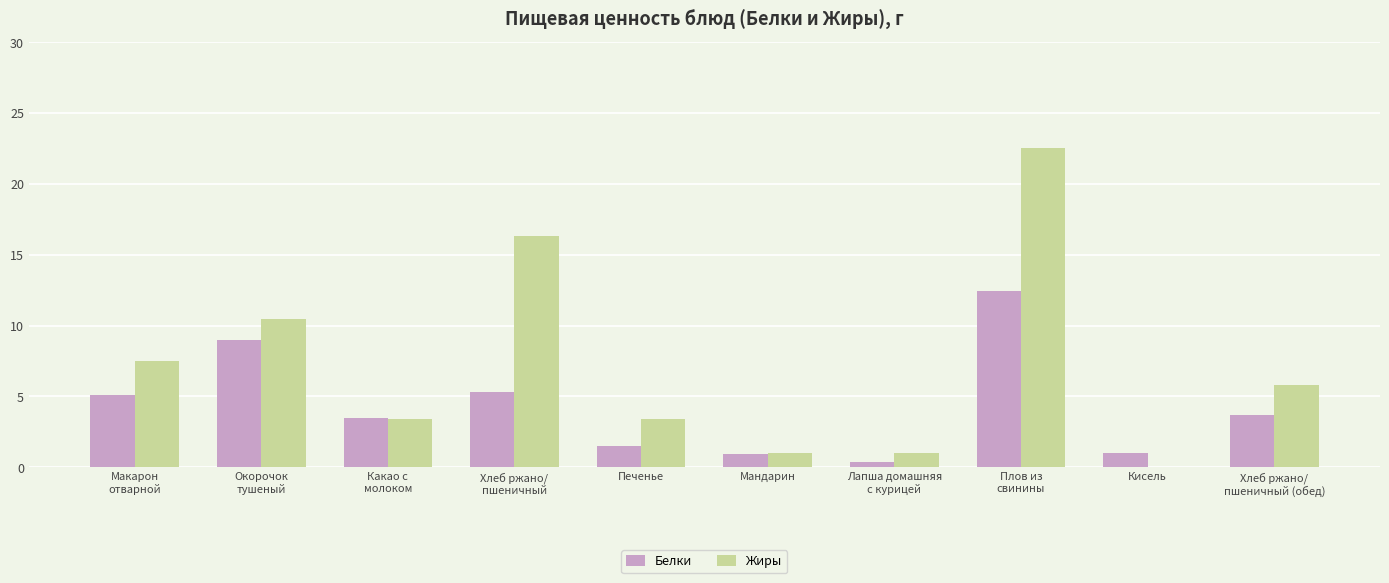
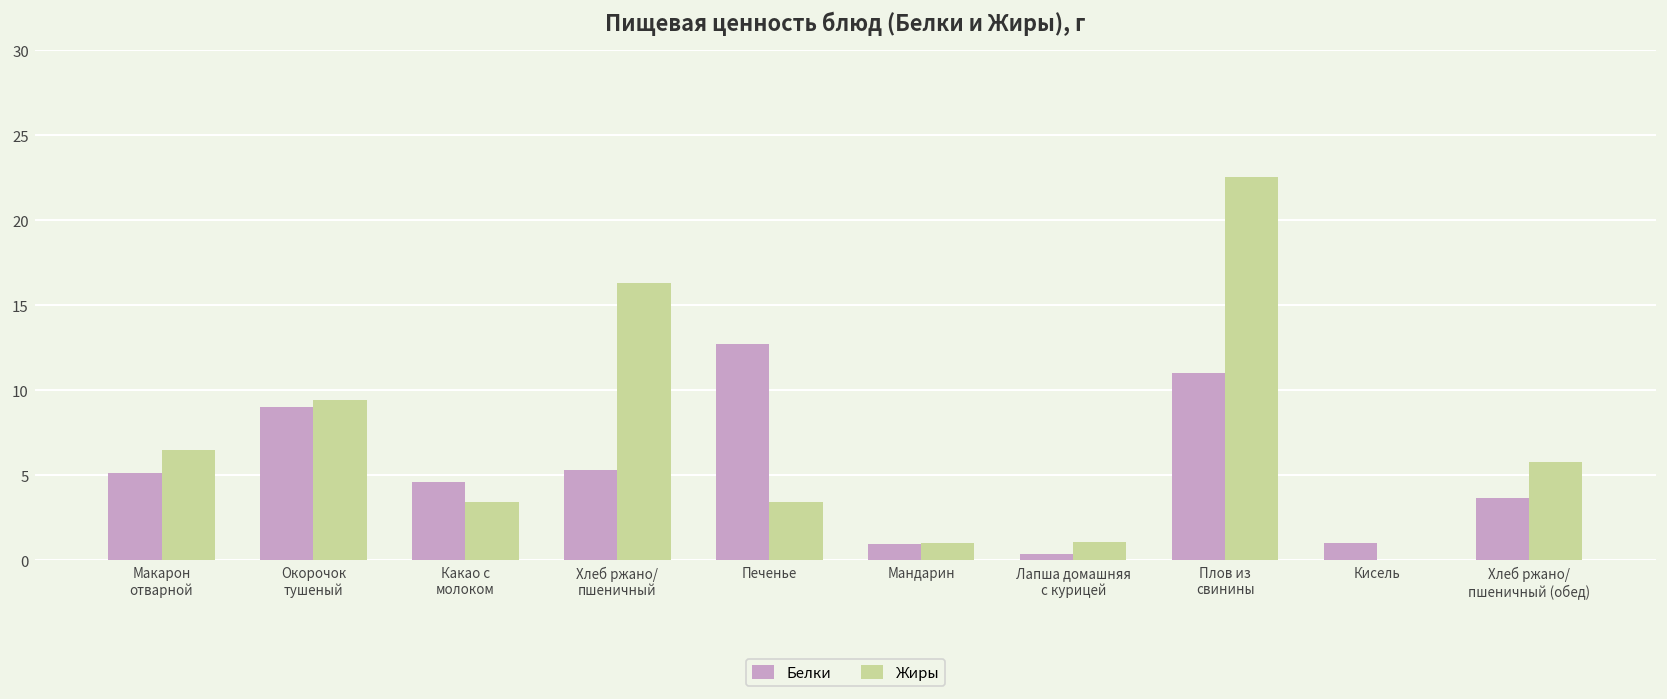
Жиры, Макарон отварной: 7.5 -> 6.5
Жиры, Окорочок тушеный: 10.5 -> 9.4
Белки, Какао с молоком: 3.5 -> 4.6
Белки, Печенье: 1.5 -> 12.7
Белки, Плов из свинины: 12.4 -> 11.0
